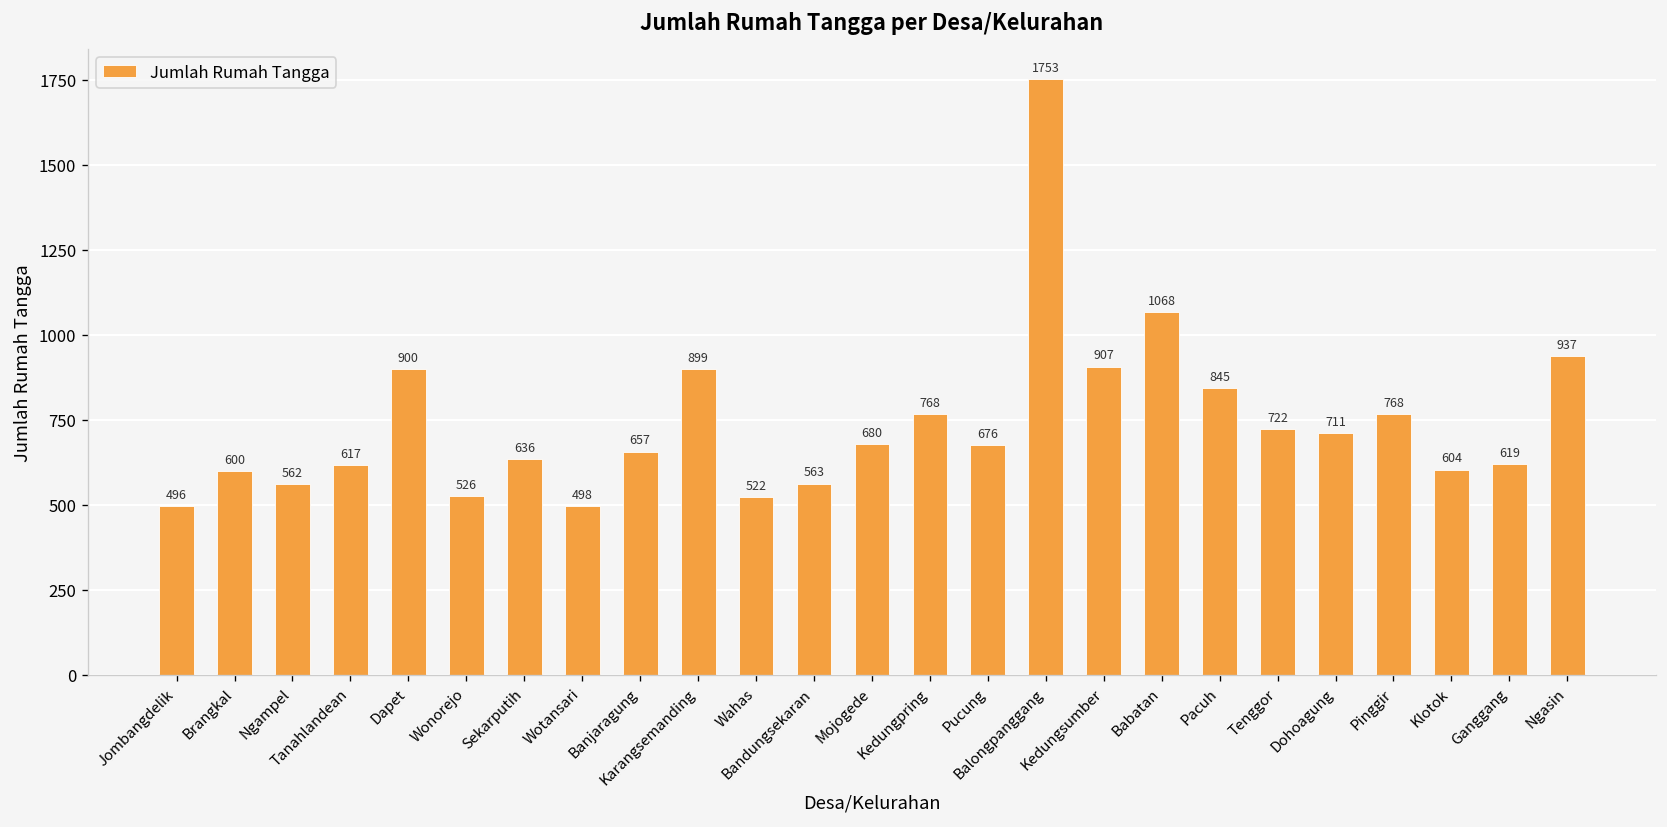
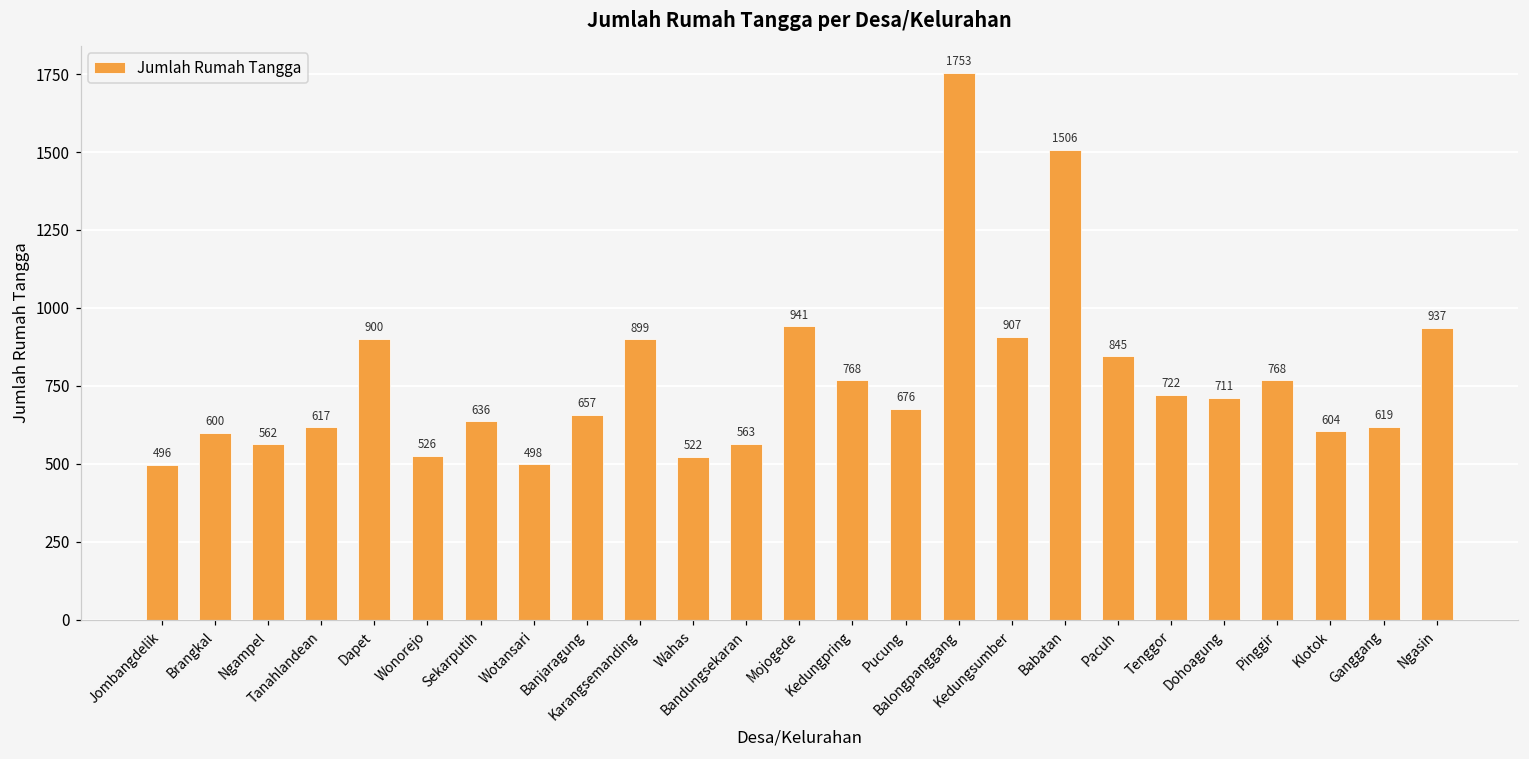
Mojogede: 680 -> 941
Babatan: 1068 -> 1506
